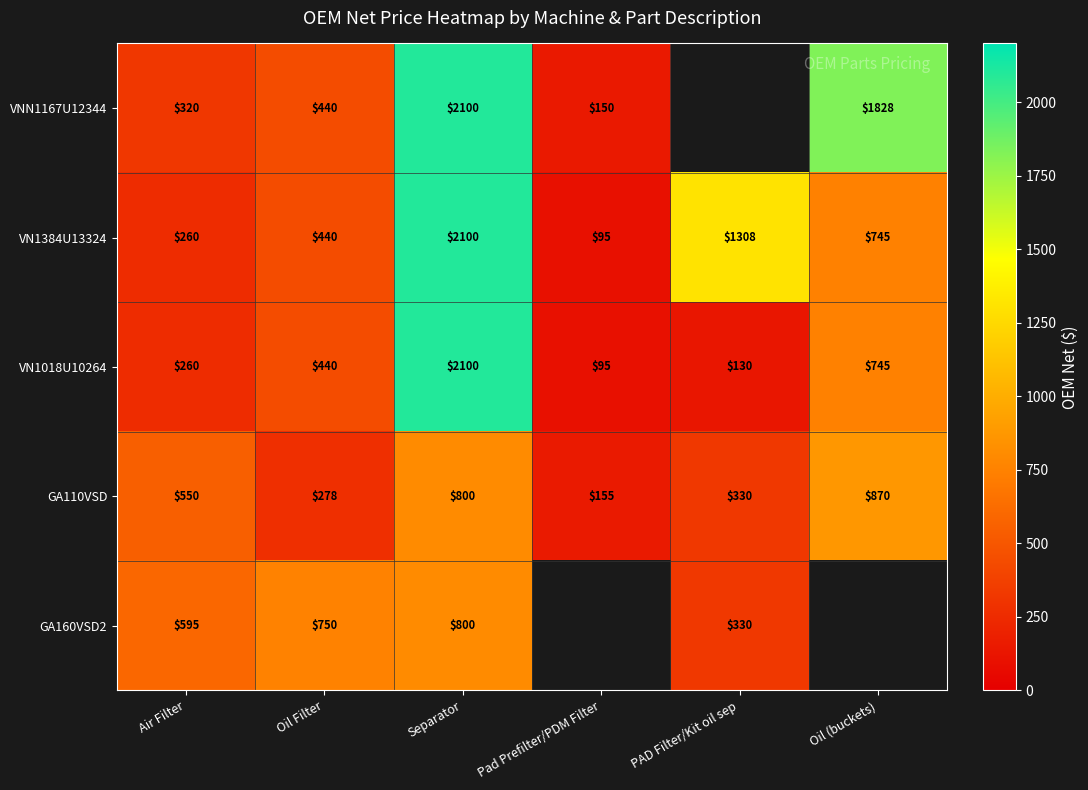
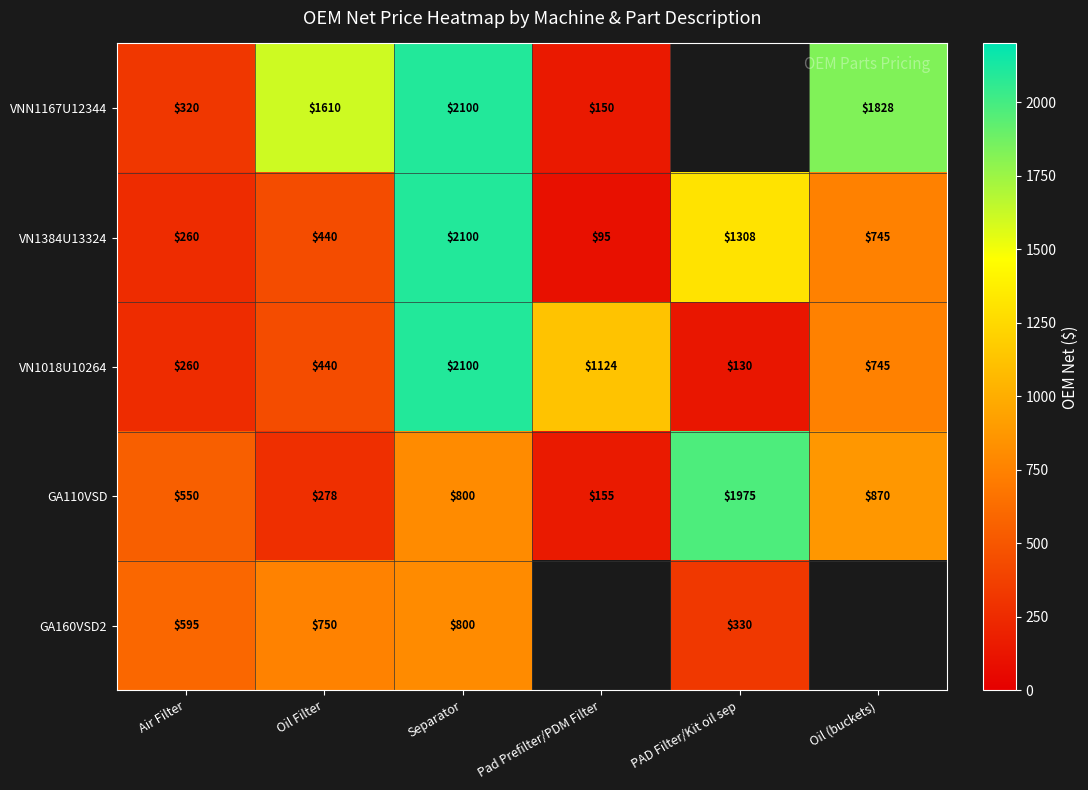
VNN1167U12344, Oil Filter: $440 -> $1610
VN1018U10264, Pad Prefilter/PDM Filter: $95 -> $1124
GA110VSD, PAD Filter/Kit oil sep: $330 -> $1975
